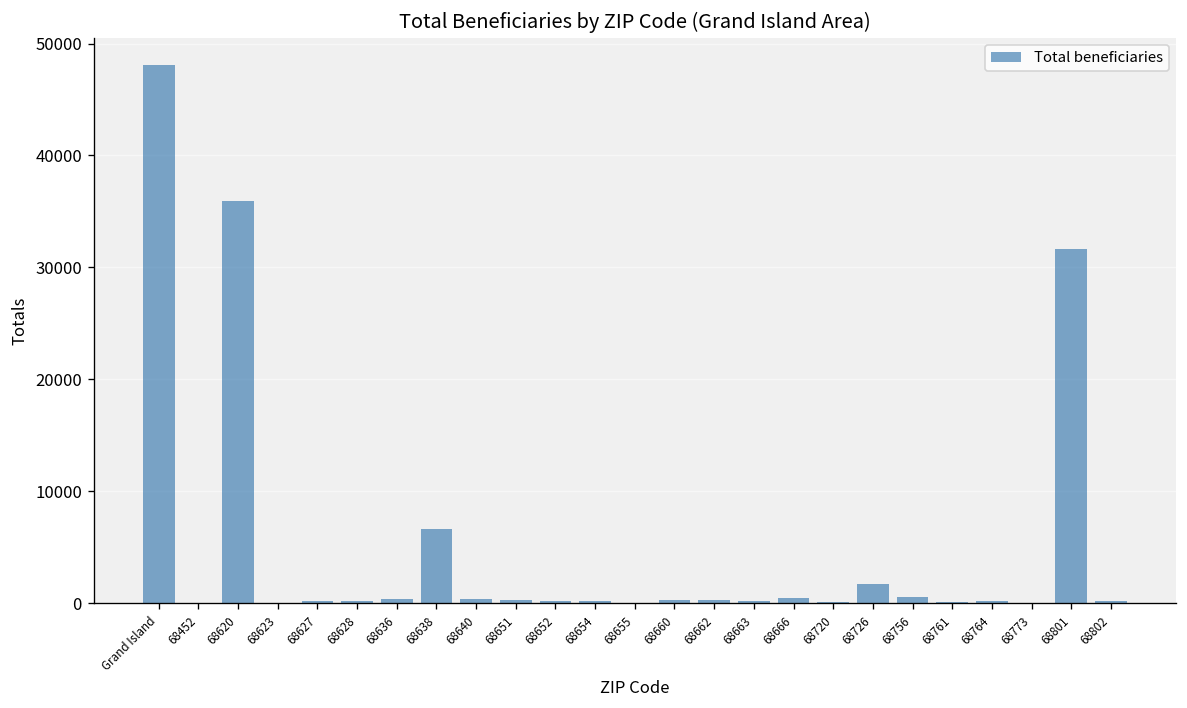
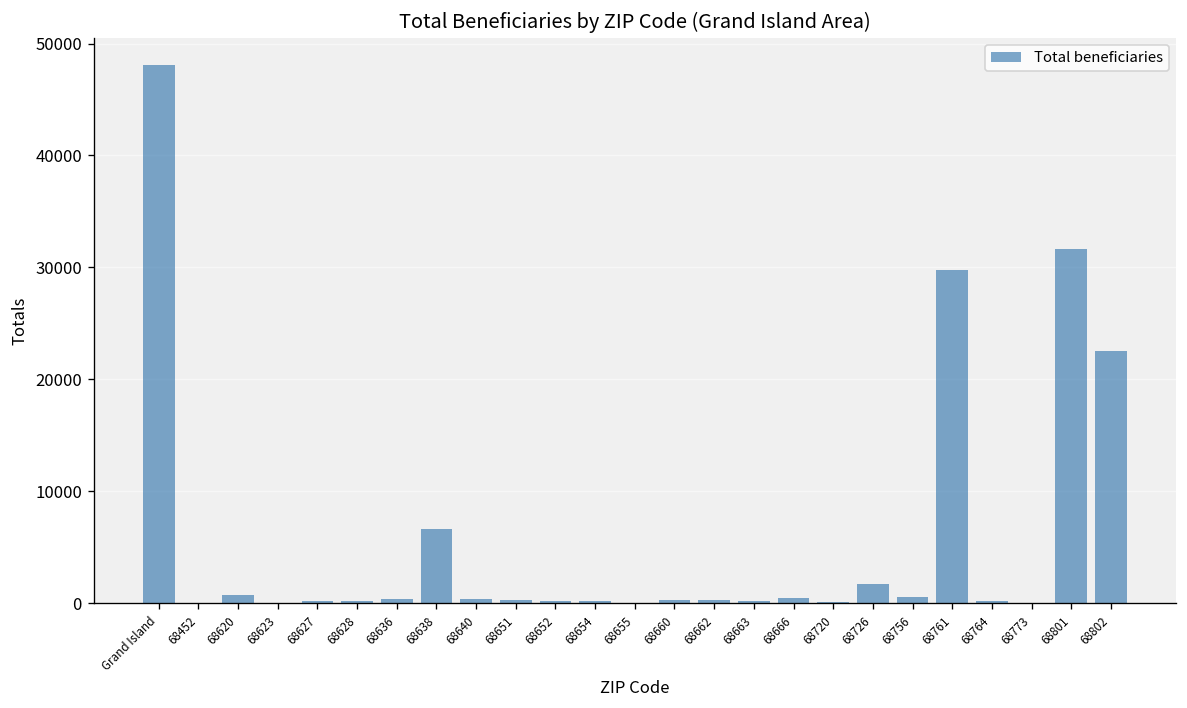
68620: 36000 -> 1000
68761: 0 -> 30000
68802: 0 -> 23000
